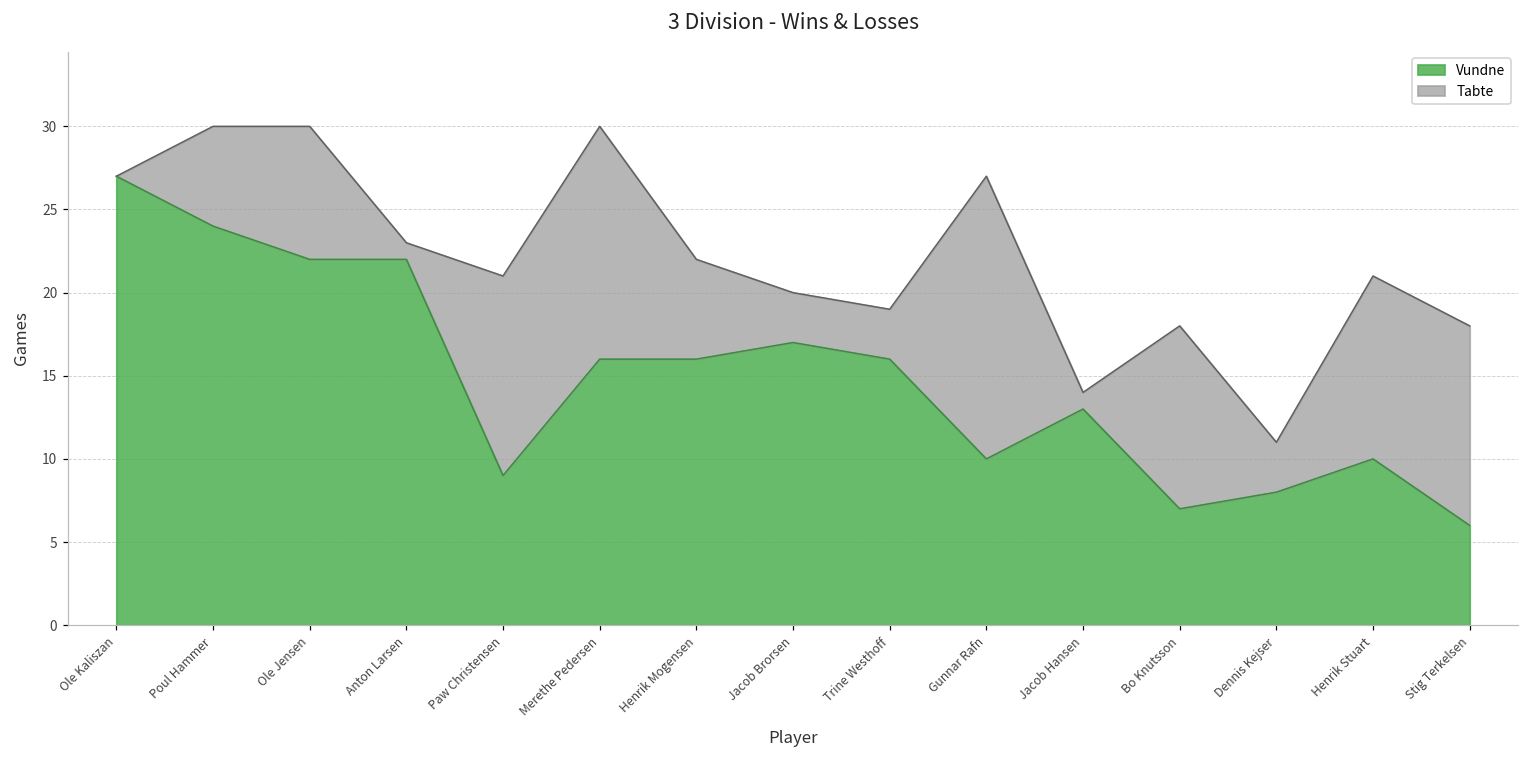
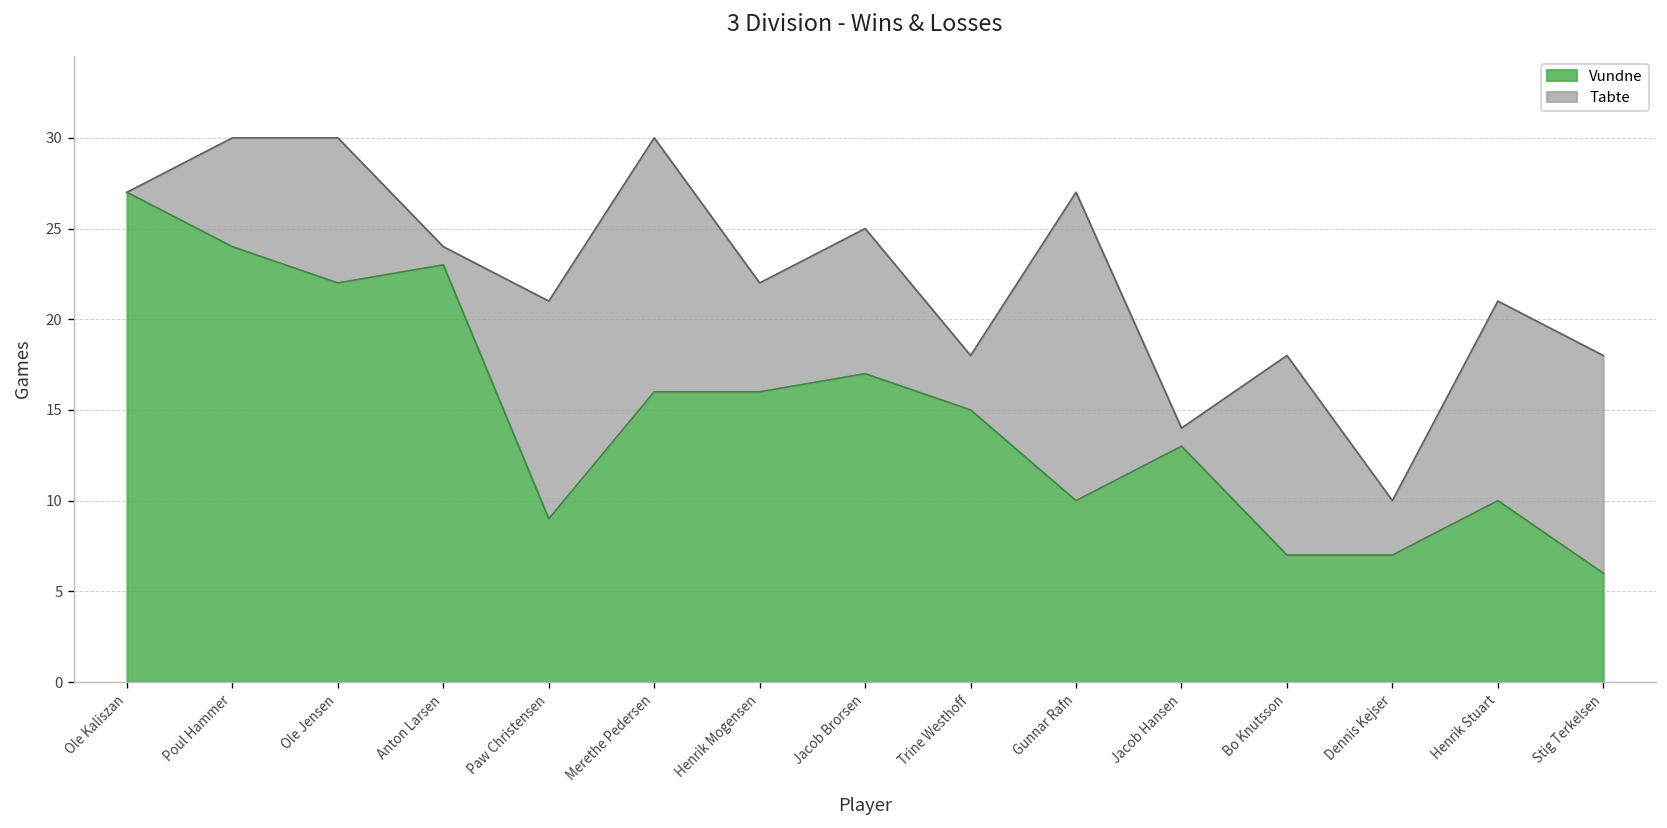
Vundne, Anton Larsen: 22 -> 23
Tabte, Jacob Brorsen: 3 -> 8
Vundne, Trine Westhoff: 16 -> 15
Vundne, Dennis Kejser: 8 -> 7
